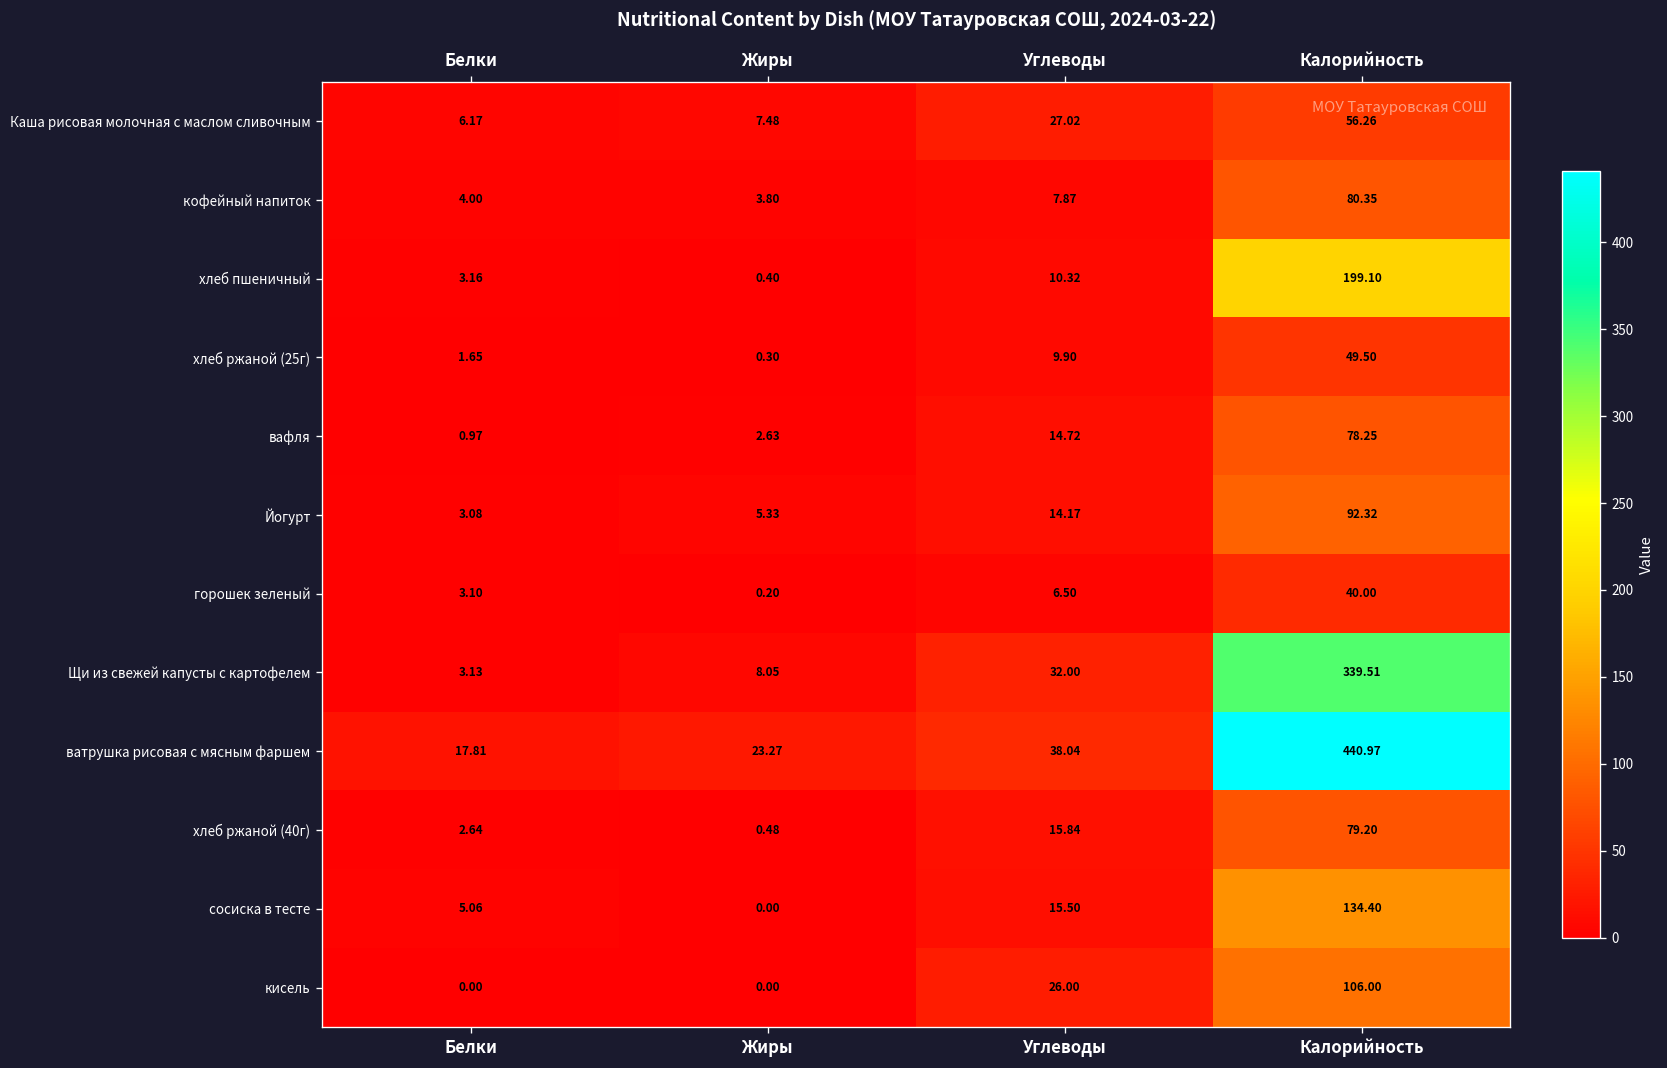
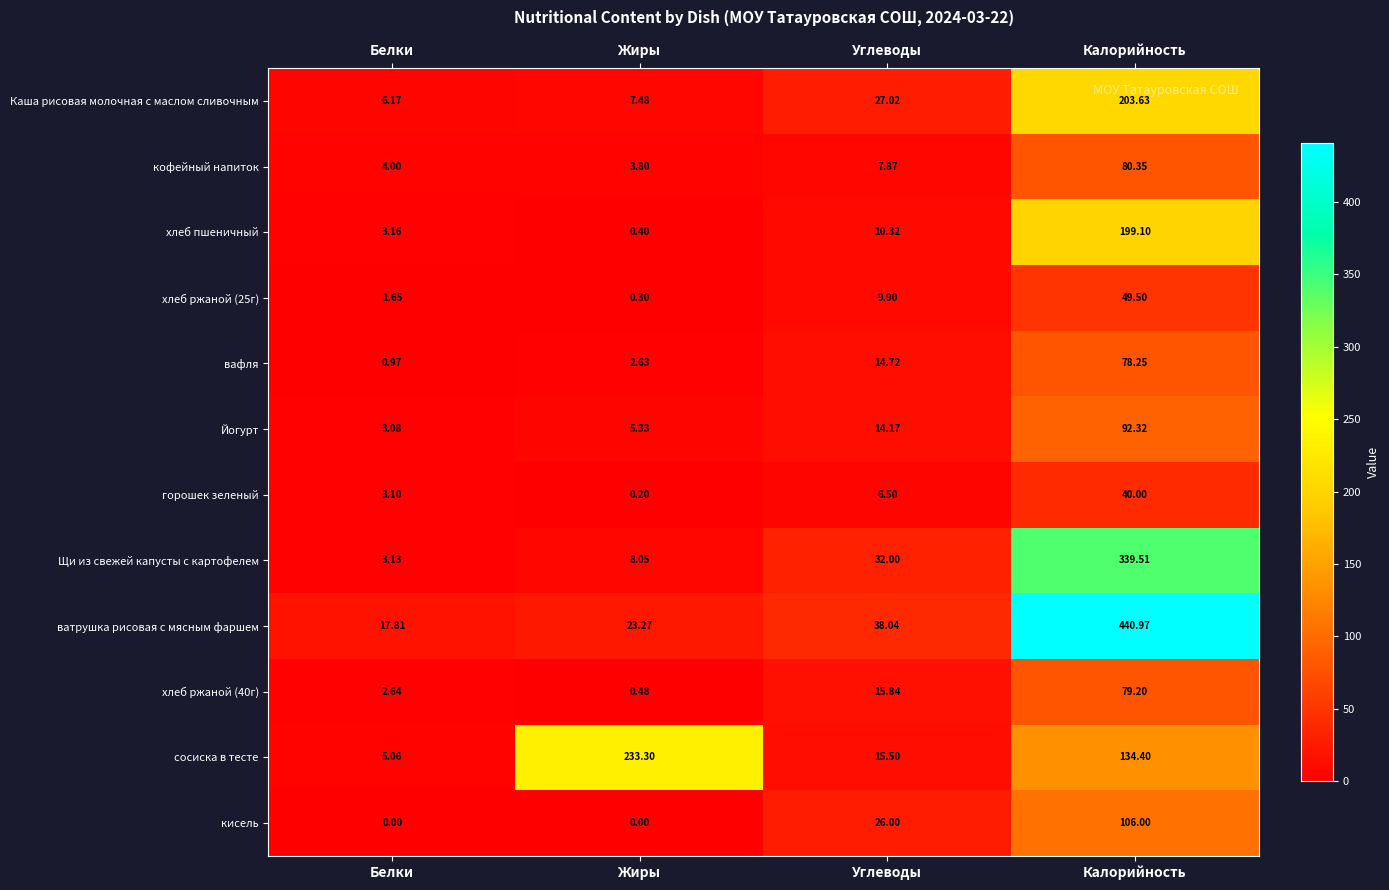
Каша рисовая молочная с маслом сливочным, Калорийность: 56.26 -> 203.63
сосиска в тесте, Жиры: 0.00 -> 233.30
